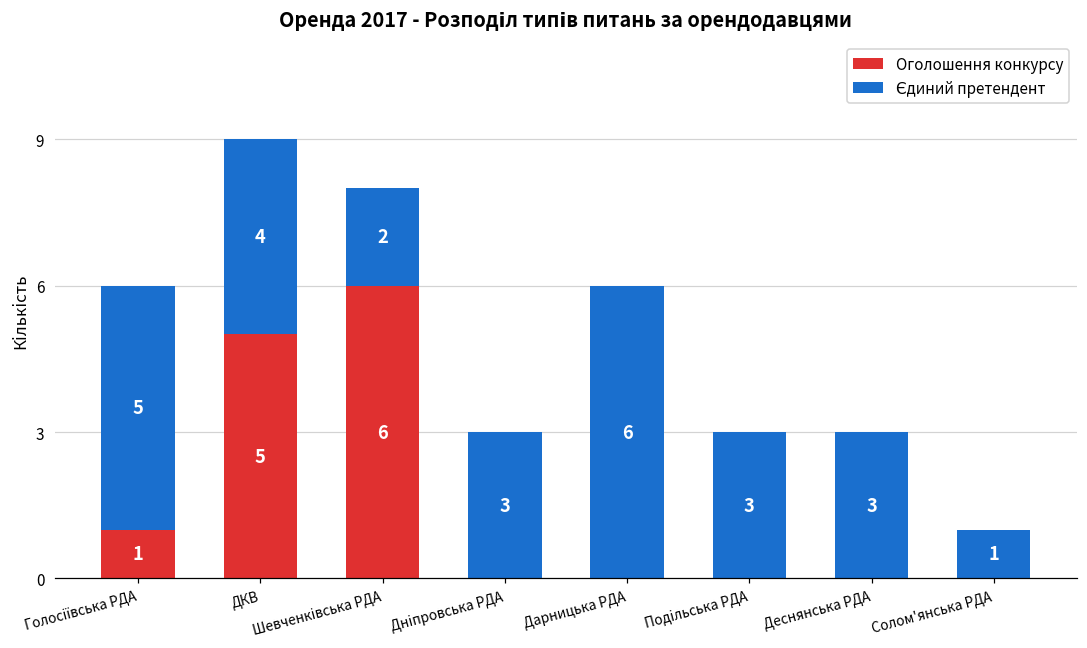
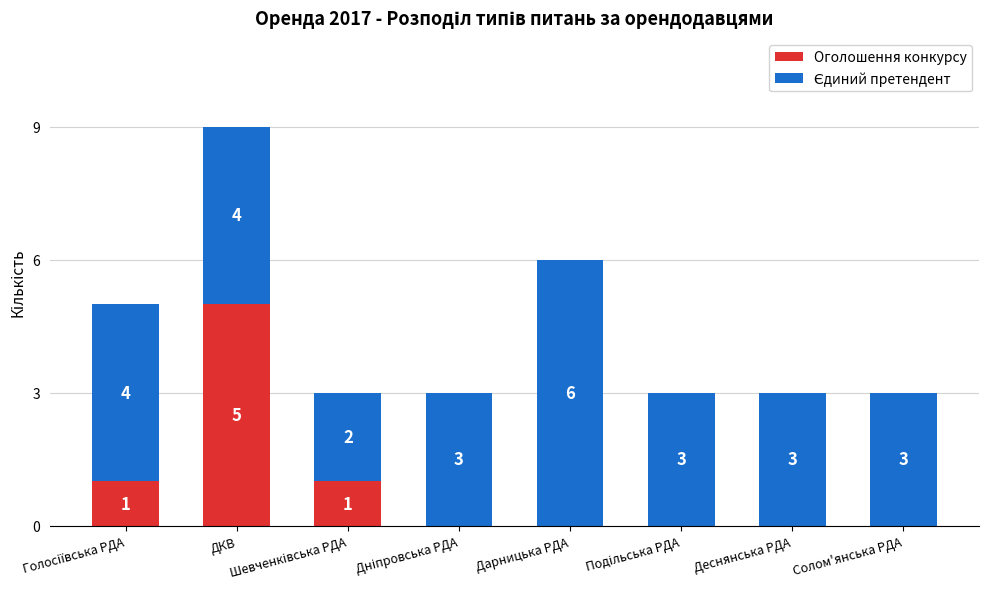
Єдиний претендент, Голосіївська РДА: 5 -> 4
Оголошення конкурсу, Шевченківська РДА: 6 -> 1
Єдиний претендент, Солом'янська РДА: 1 -> 3
